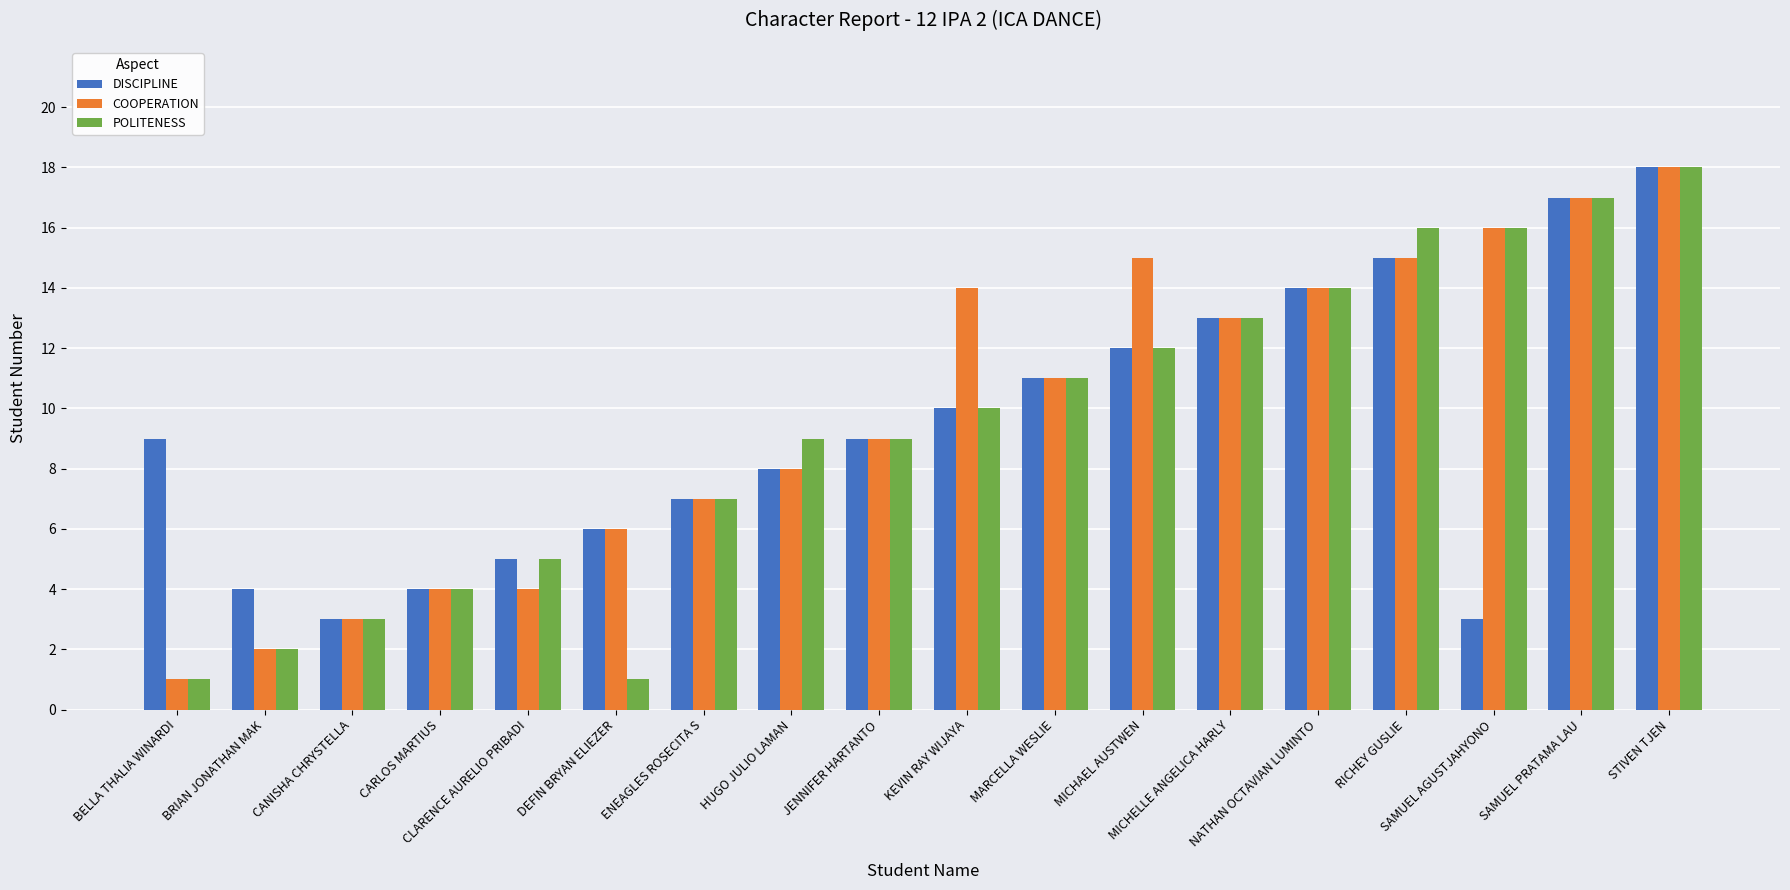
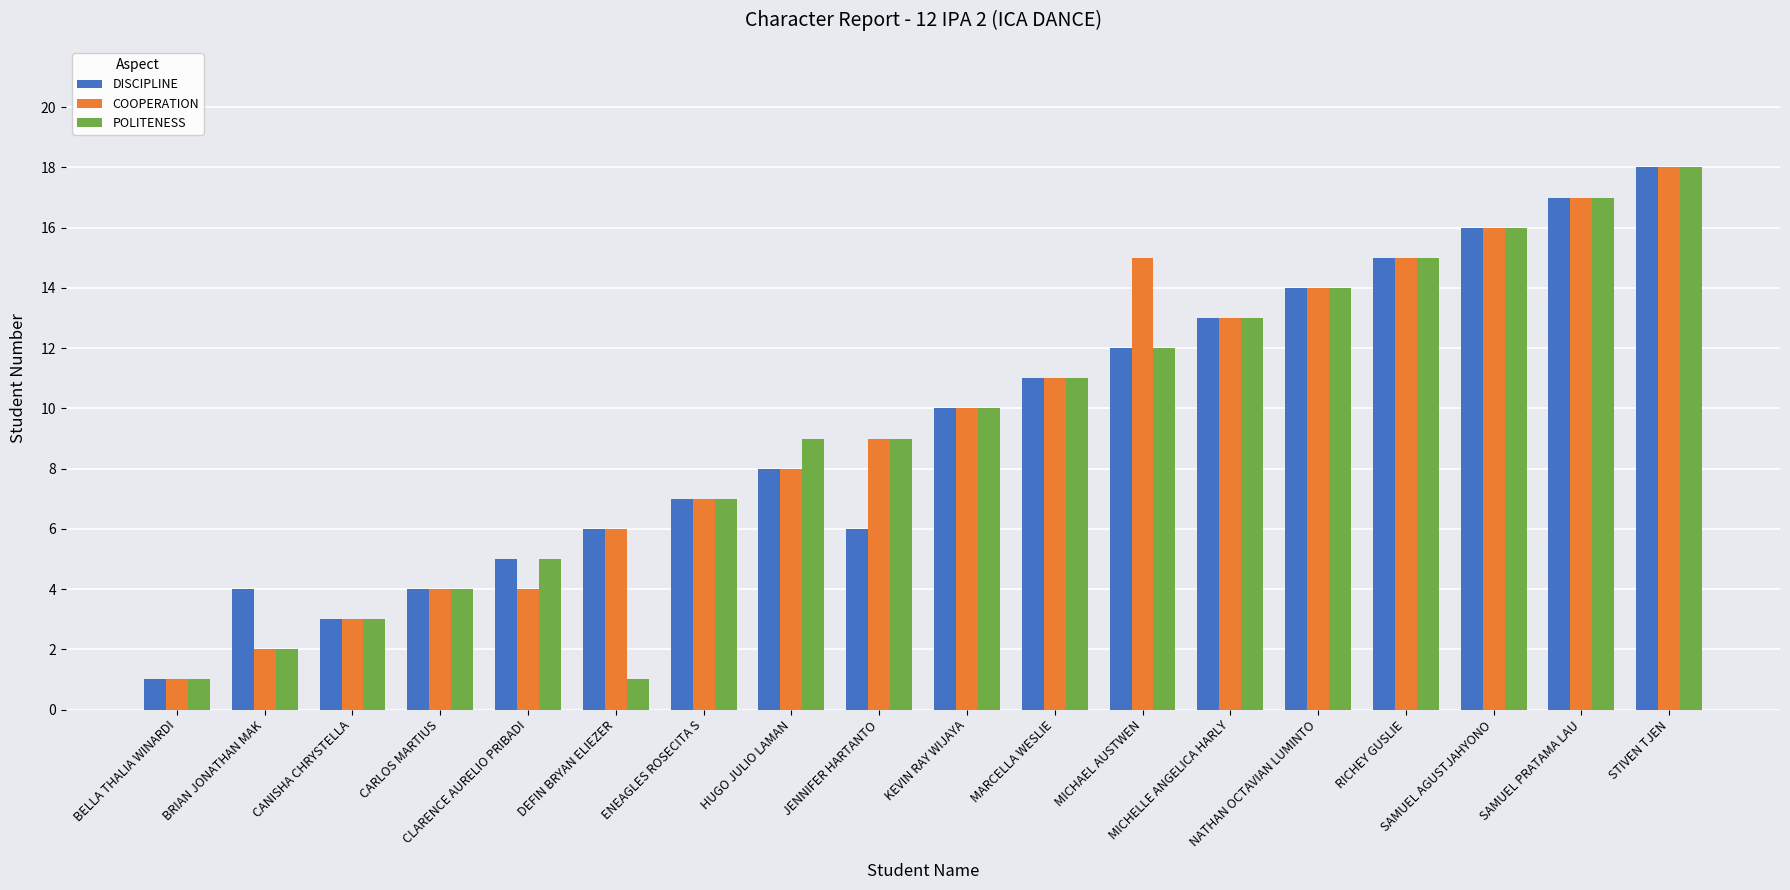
DISCIPLINE, BELLA THALIA WINARDI: 9 -> 1
DISCIPLINE, JENNIFER HARTANTO: 9 -> 6
COOPERATION, KEVIN RAY WIJAYA: 14 -> 10
POLITENESS, RICHEY GUSLIE: 16 -> 15
DISCIPLINE, SAMUEL AGUSTJAHYONO: 3 -> 16
